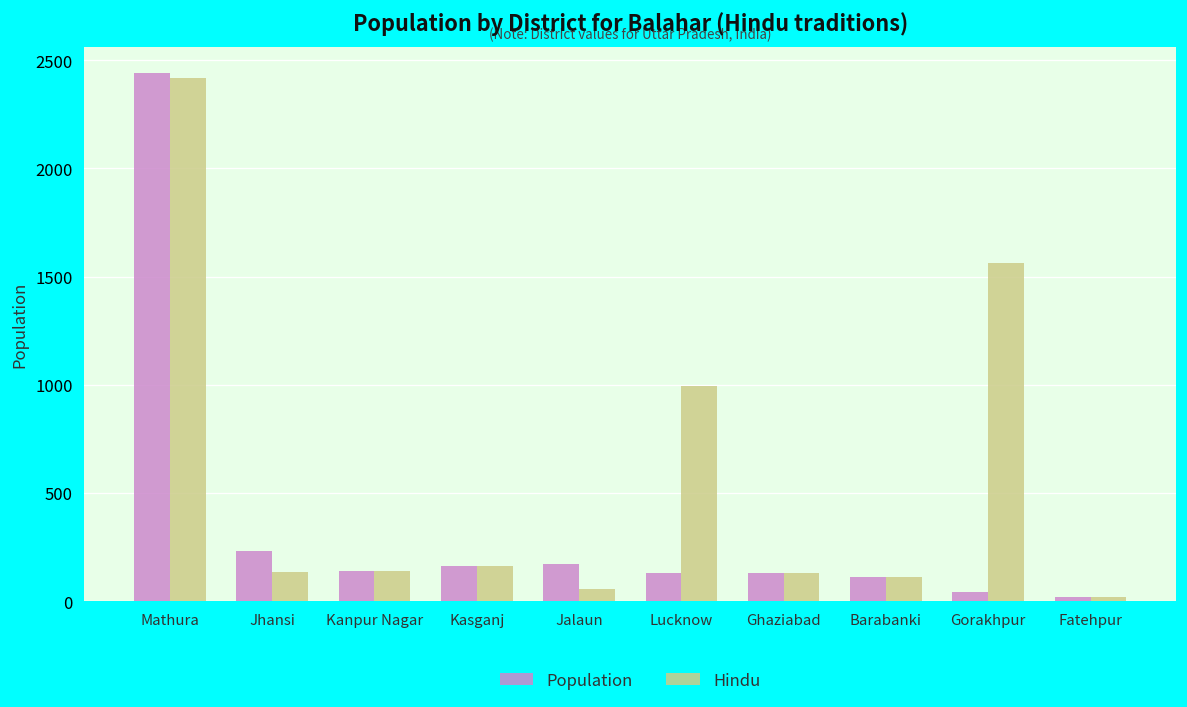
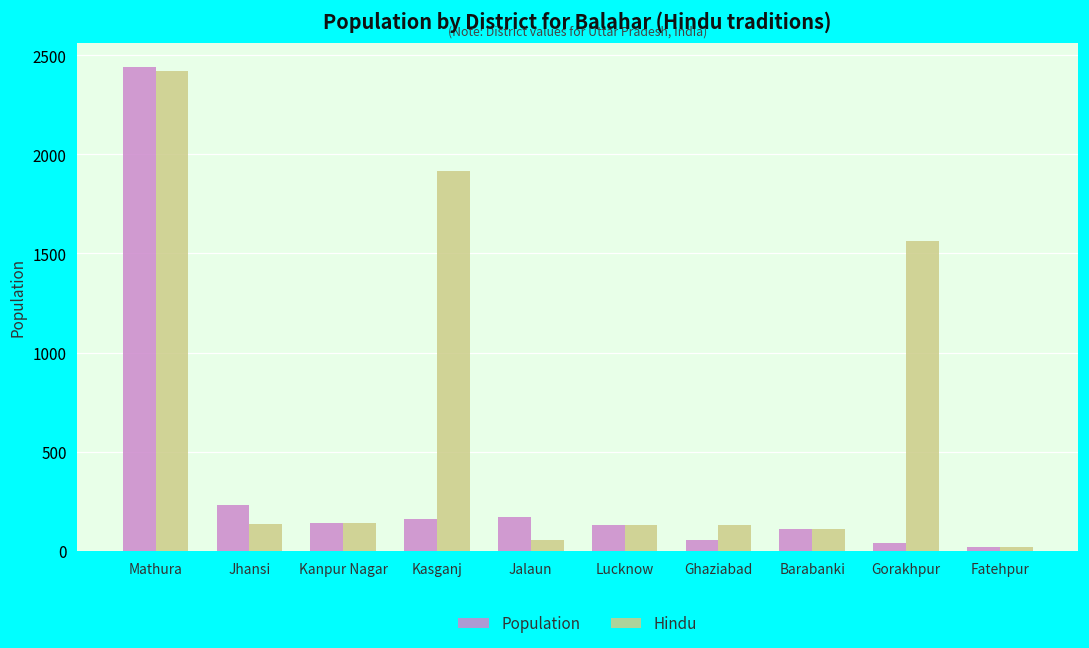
Hindu, Kasganj: 160 -> 1920
Hindu, Lucknow: 990 -> 130
Population, Ghaziabad: 130 -> 50
